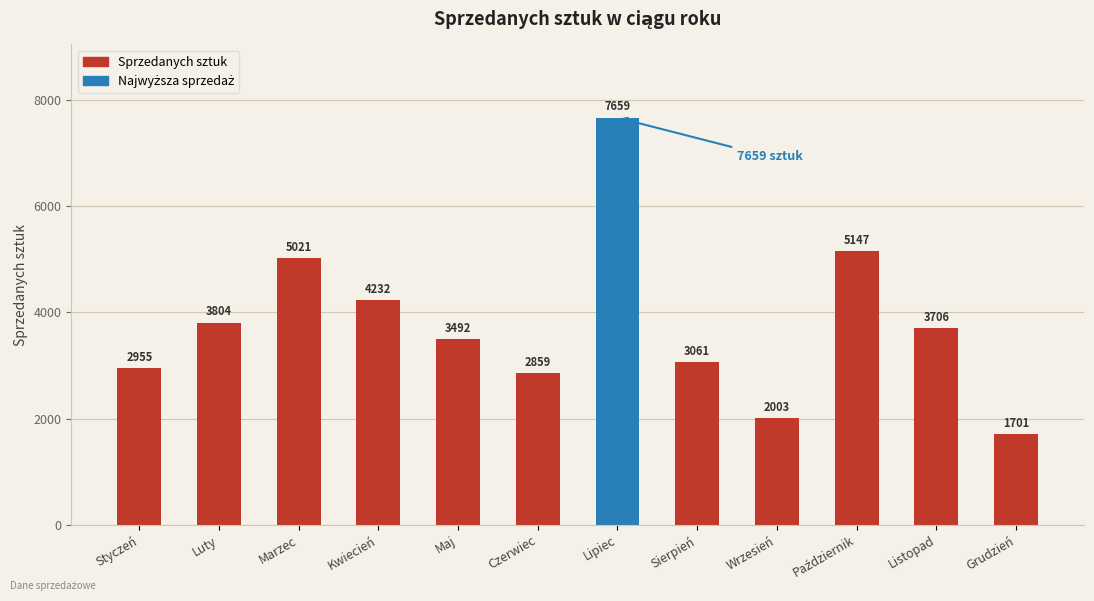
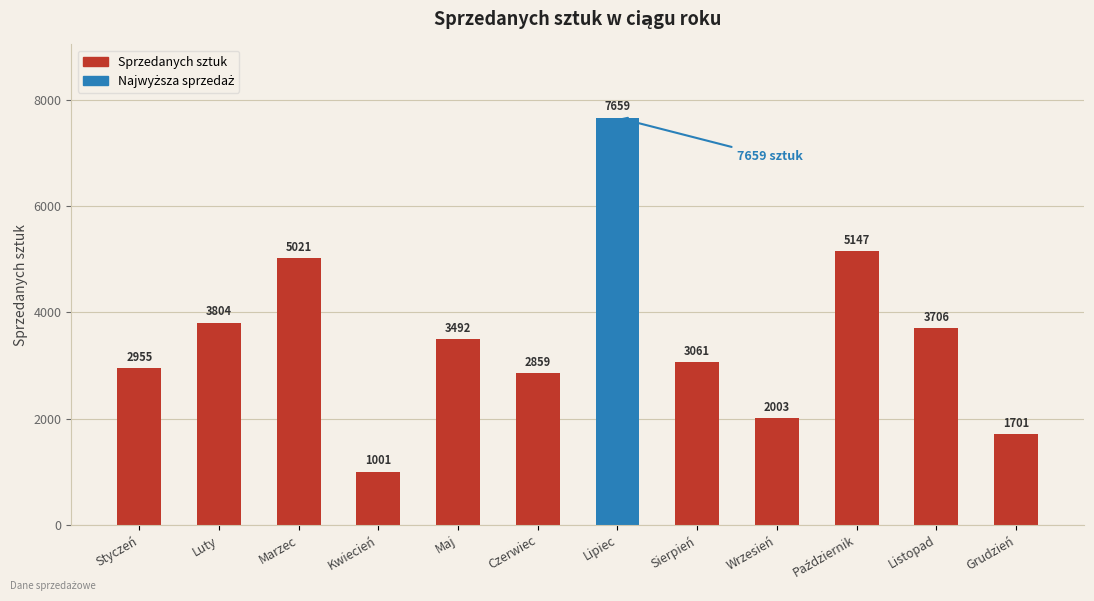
Kwiecień: 4232 -> 1001
